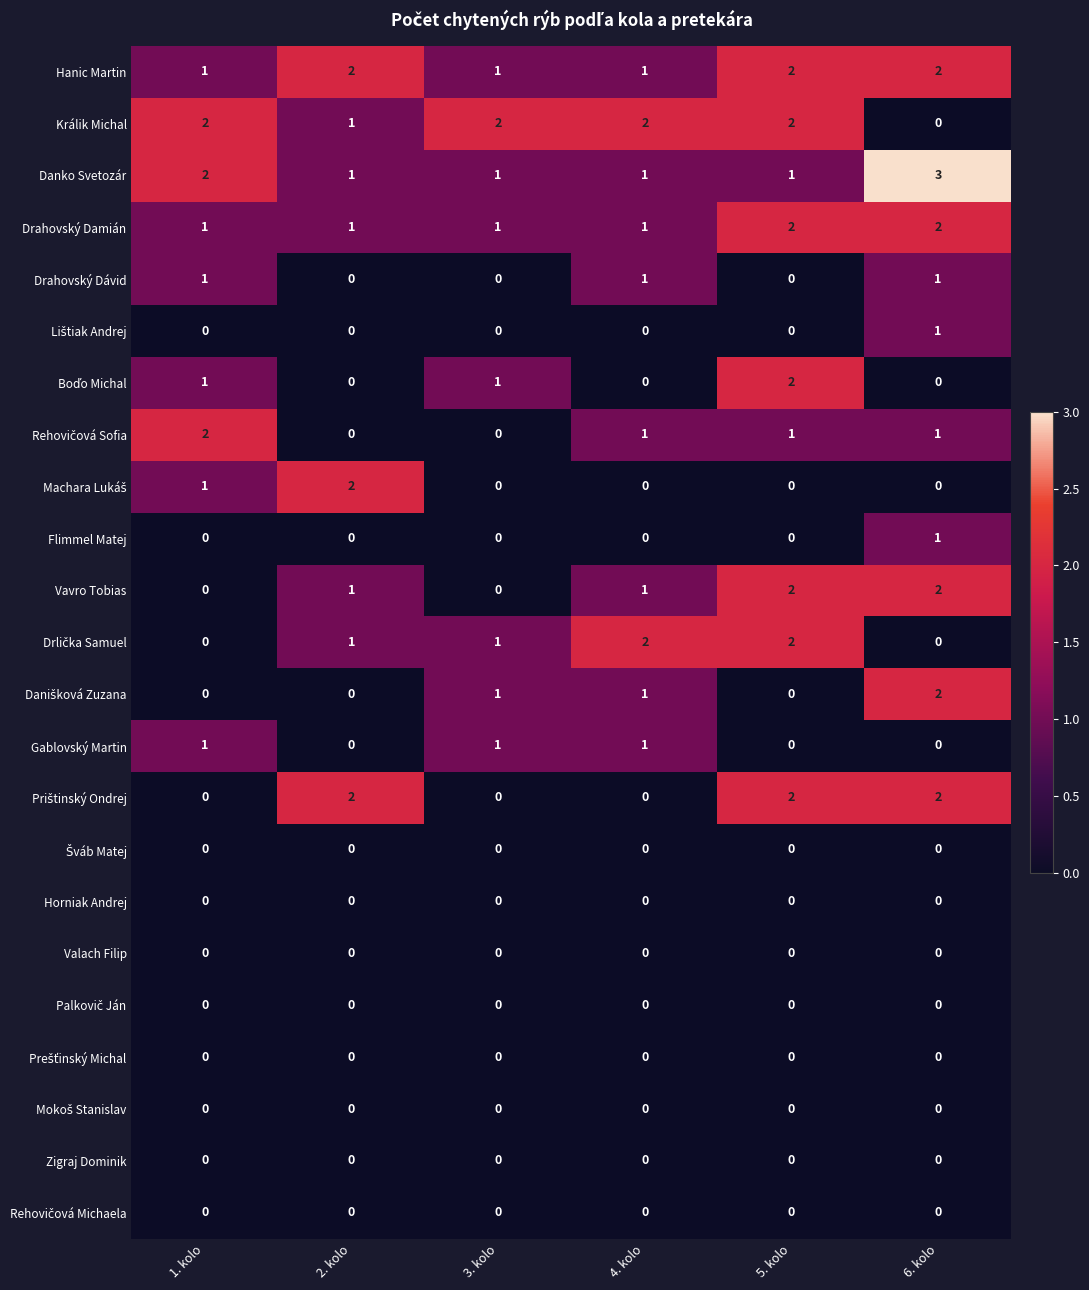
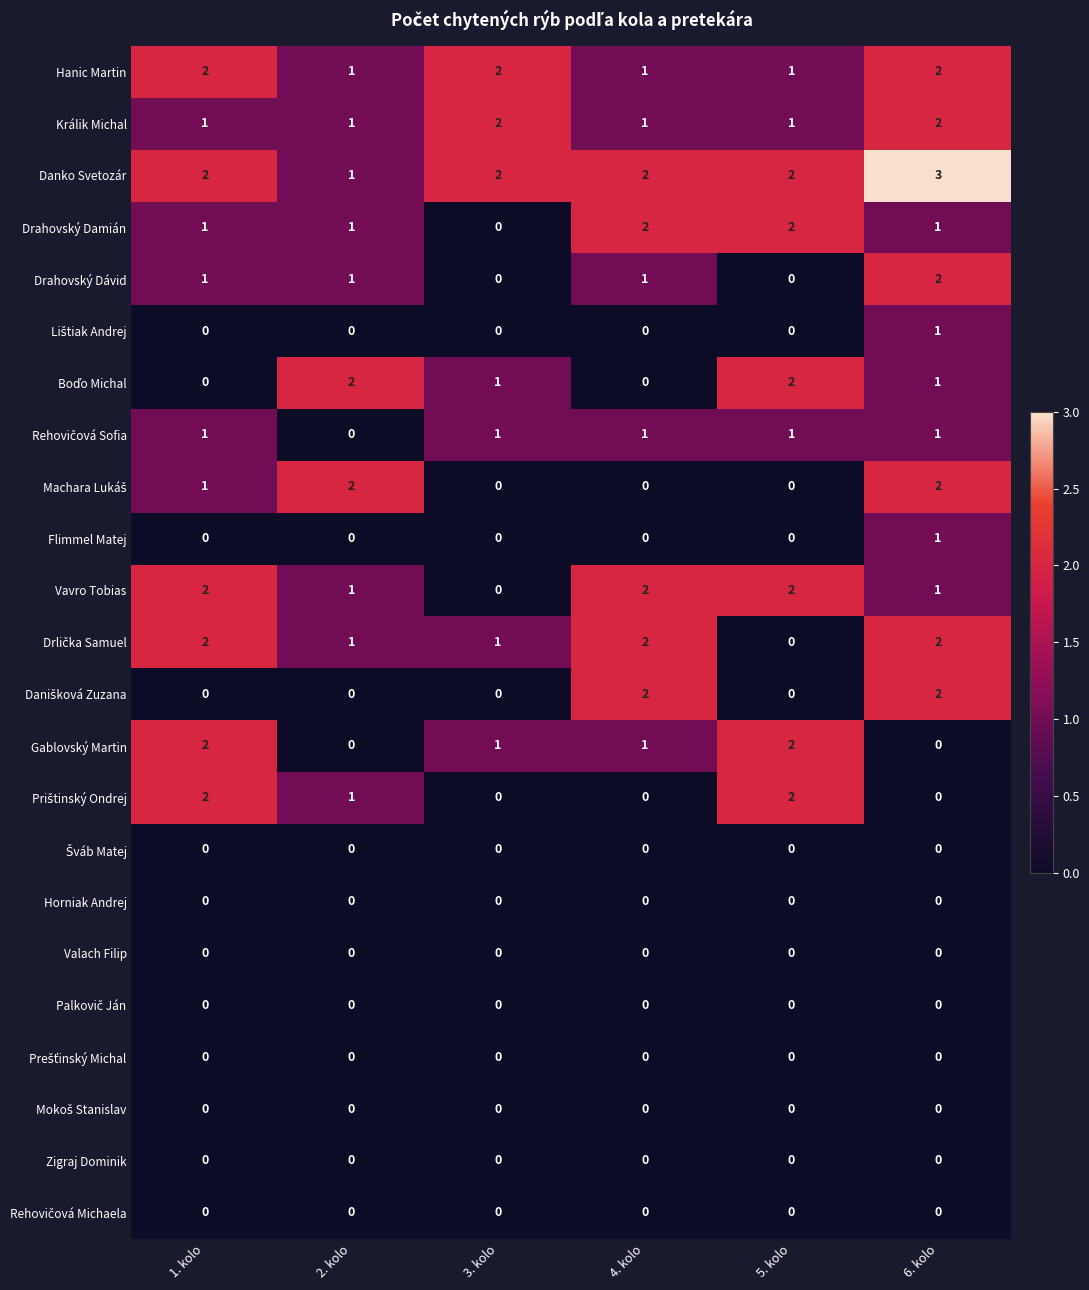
Hanic Martin, 1. kolo: 1 -> 2
Hanic Martin, 2. kolo: 2 -> 1
Hanic Martin, 3. kolo: 1 -> 2
Hanic Martin, 5. kolo: 2 -> 1
Králik Michal, 1. kolo: 2 -> 1
Králik Michal, 4. kolo: 2 -> 1
Králik Michal, 5. kolo: 2 -> 1
Králik Michal, 6. kolo: 0 -> 2
Danko Svetozár, 3. kolo: 1 -> 2
Danko Svetozár, 4. kolo: 1 -> 2
Danko Svetozár, 5. kolo: 1 -> 2
Drahovský Damián, 3. kolo: 1 -> 0
Drahovský Damián, 4. kolo: 1 -> 2
Drahovský Damián, 6. kolo: 2 -> 1
Drahovský Dávid, 2. kolo: 0 -> 1
Drahovský Dávid, 6. kolo: 1 -> 2
Boďo Michal, 1. kolo: 1 -> 0
Boďo Michal, 2. kolo: 0 -> 2
Boďo Michal, 6. kolo: 0 -> 1
Rehovičová Sofia, 1. kolo: 2 -> 1
Rehovičová Sofia, 3. kolo: 0 -> 1
Machara Lukáš, 6. kolo: 0 -> 2
Vavro Tobias, 1. kolo: 0 -> 2
Vavro Tobias, 4. kolo: 1 -> 2
Vavro Tobias, 6. kolo: 2 -> 1
Drlička Samuel, 1. kolo: 0 -> 2
Drlička Samuel, 5. kolo: 2 -> 0
Drlička Samuel, 6. kolo: 0 -> 2
Danišková Zuzana, 3. kolo: 1 -> 0
Danišková Zuzana, 4. kolo: 1 -> 2
Gablovský Martin, 1. kolo: 1 -> 2
Gablovský Martin, 5. kolo: 0 -> 2
Prištinský Ondrej, 1. kolo: 0 -> 2
Prištinský Ondrej, 2. kolo: 2 -> 1
Prištinský Ondrej, 6. kolo: 2 -> 0
